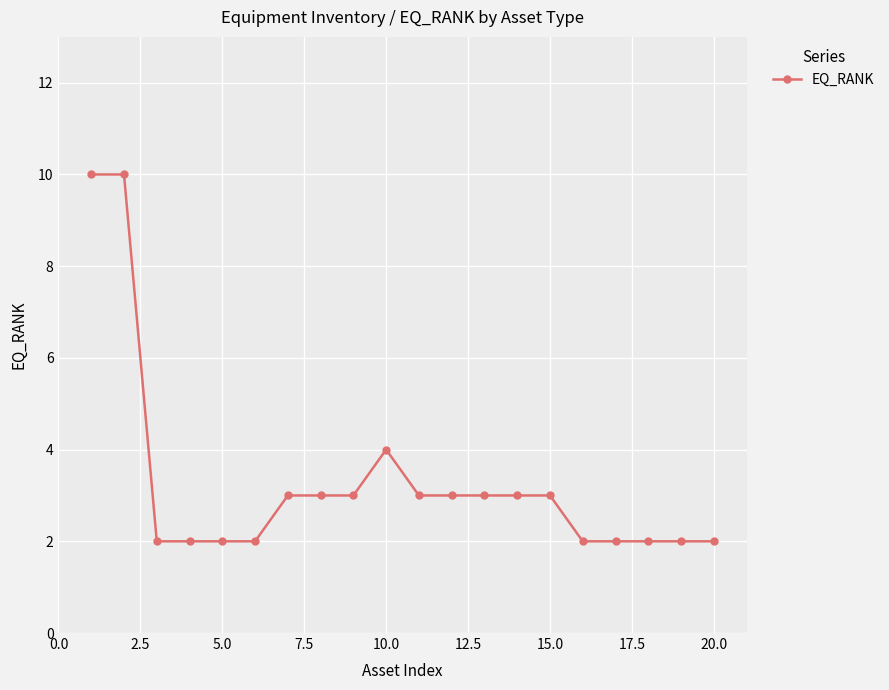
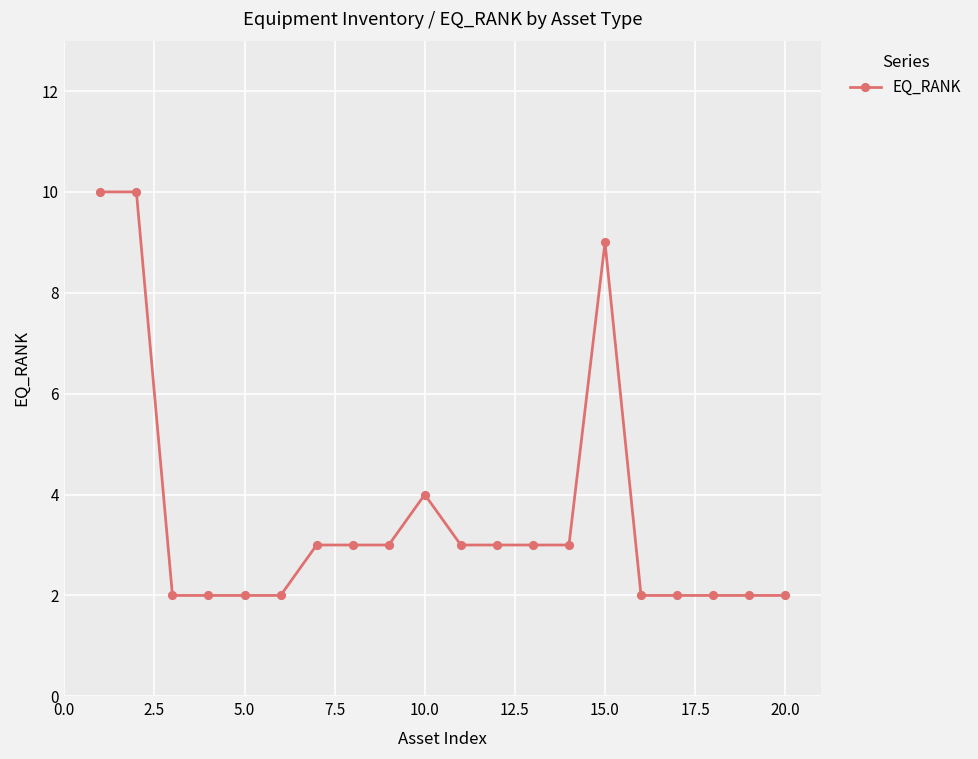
15.0: 3 -> 9
